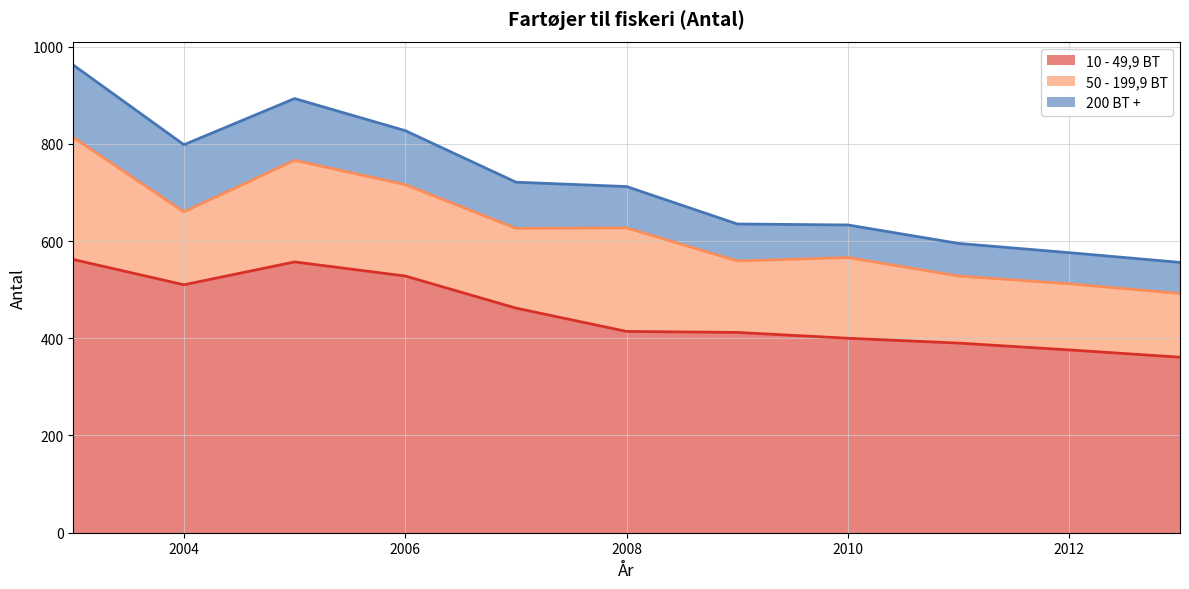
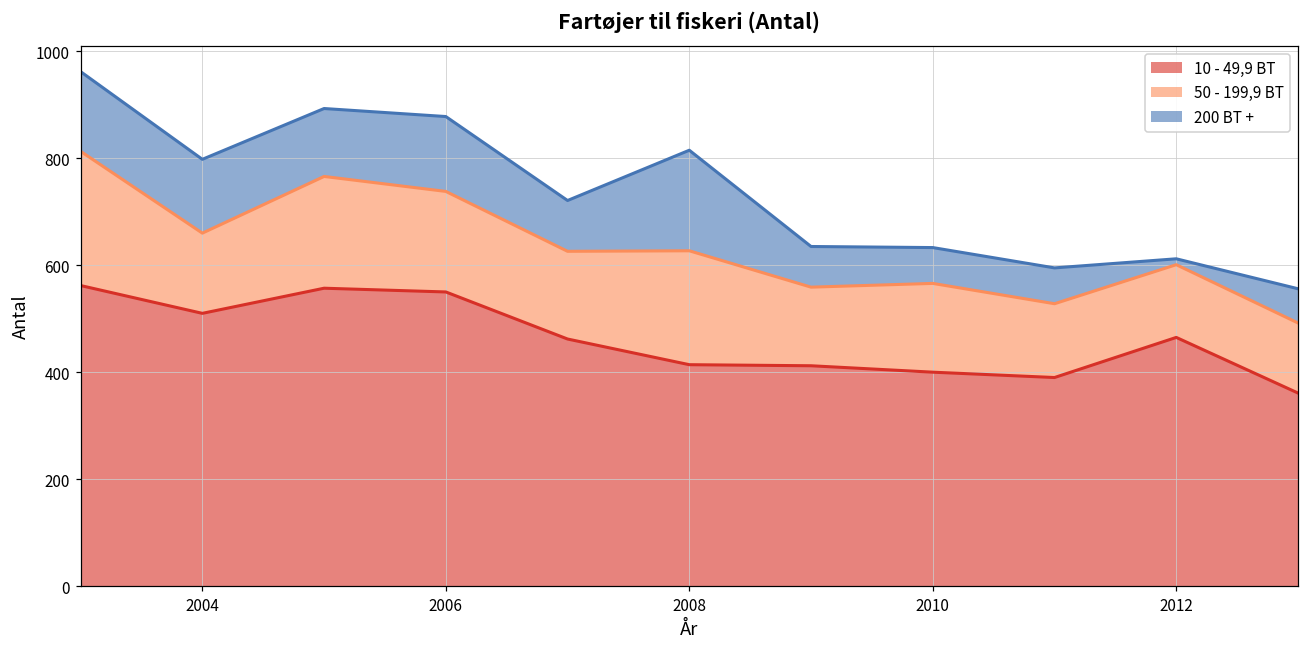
10 - 49,9 BT, 2006: 530 -> 550
200 BT +, 2006: 110 -> 140
200 BT +, 2008: 90 -> 190
10 - 49,9 BT, 2012: 380 -> 470
200 BT +, 2012: 60 -> 10
